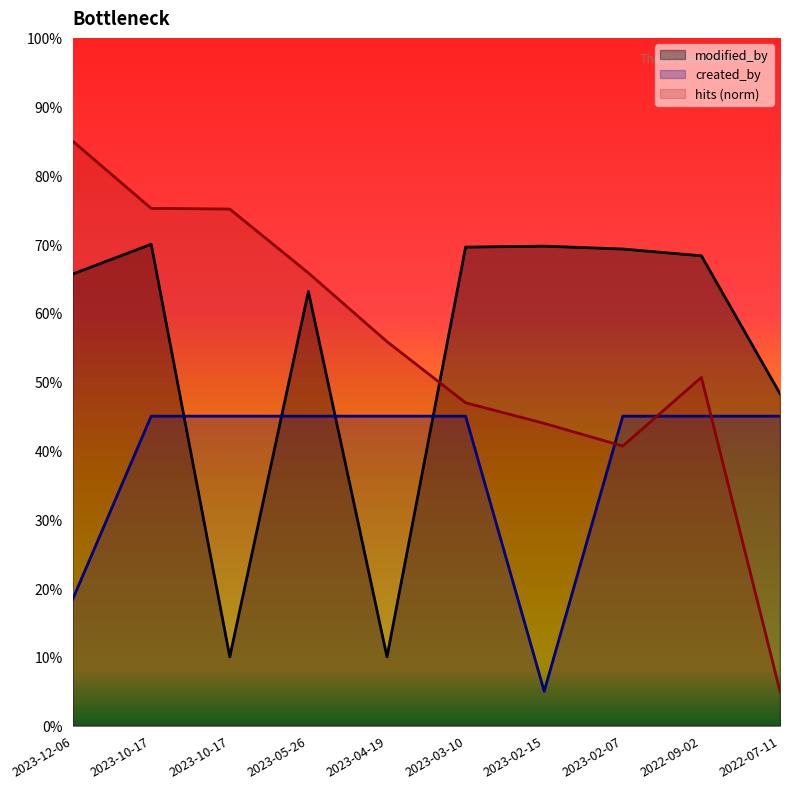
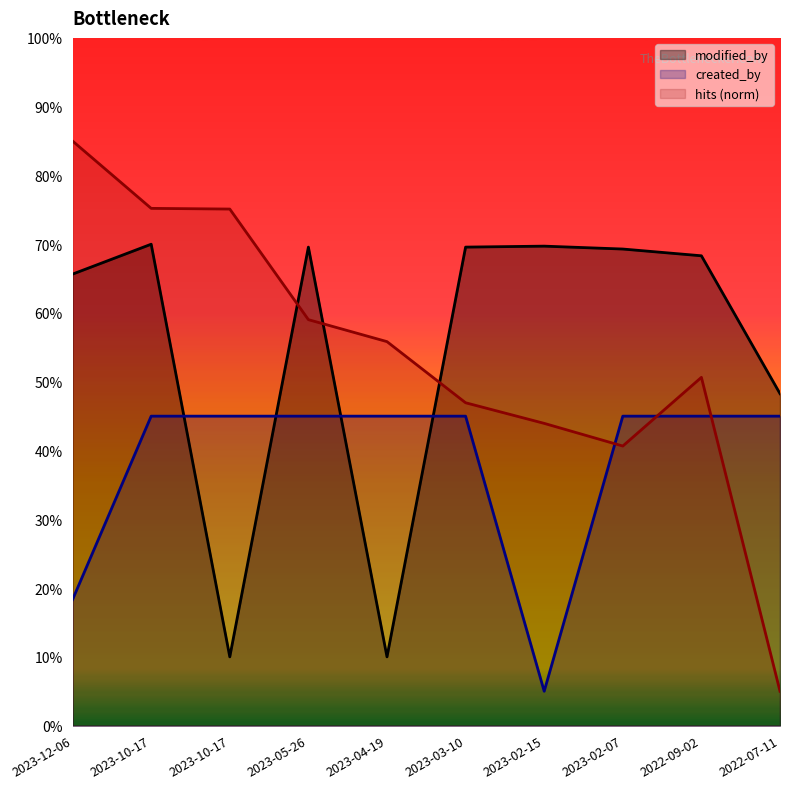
modified_by, 2023-05-26: 63% -> 70%
hits (norm), 2023-05-26: 66% -> 59%
